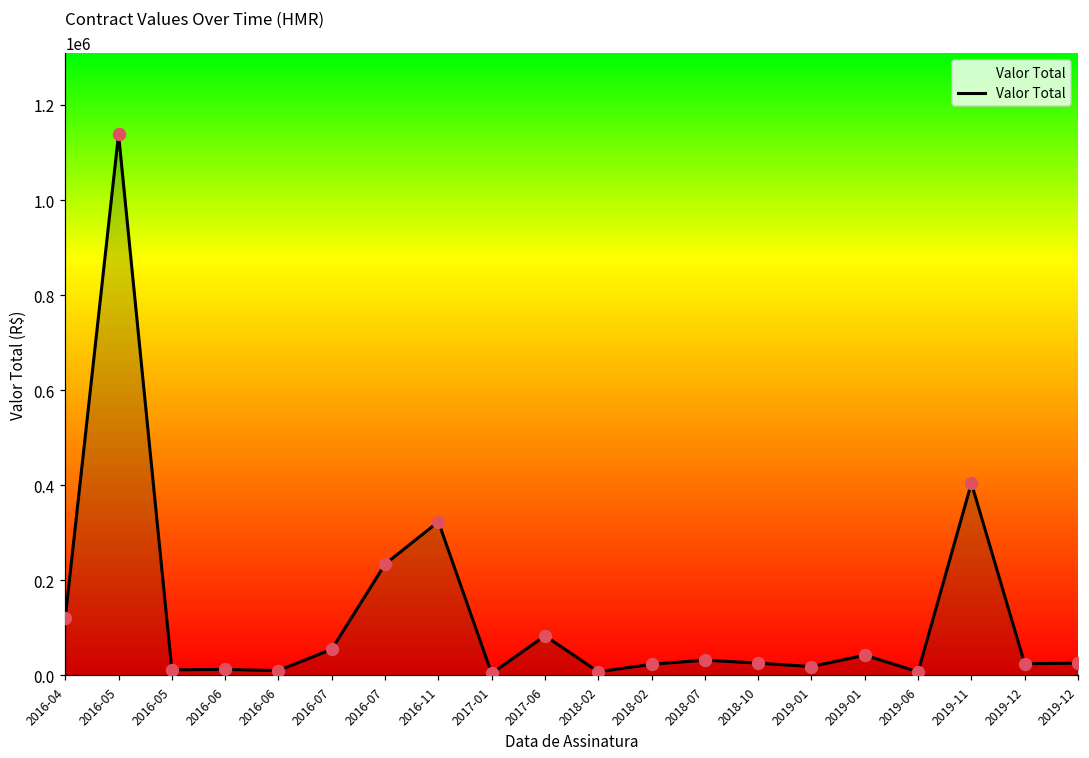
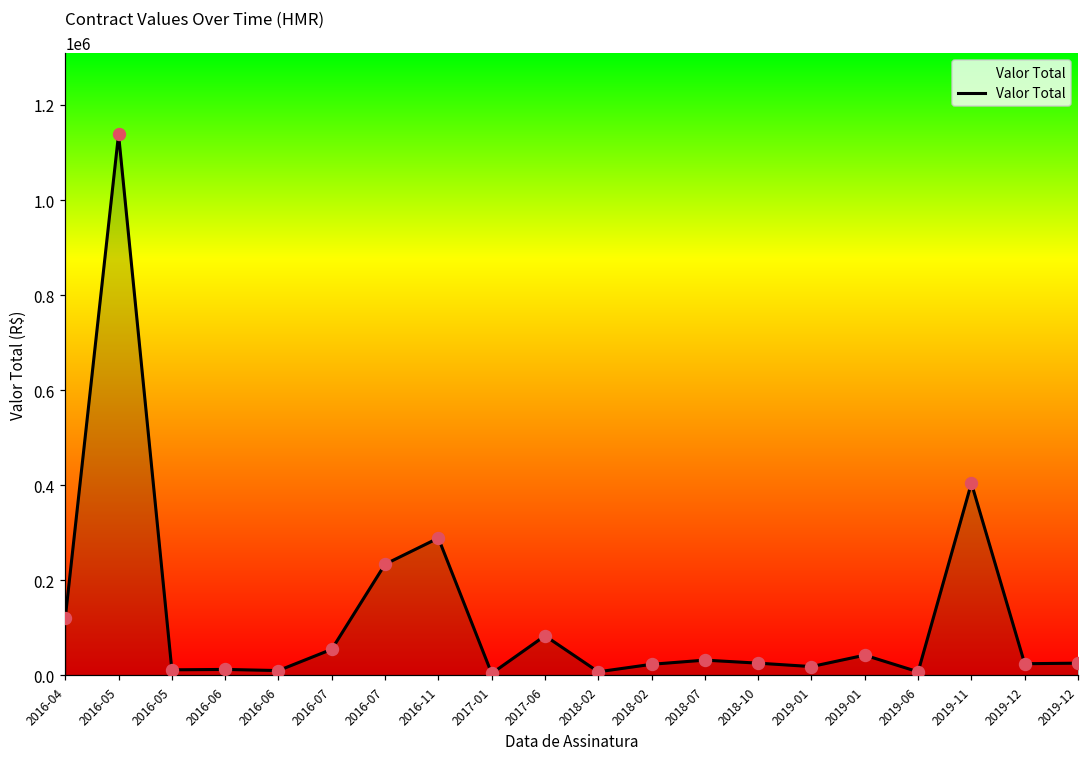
2016-11: 320000 -> 290000
